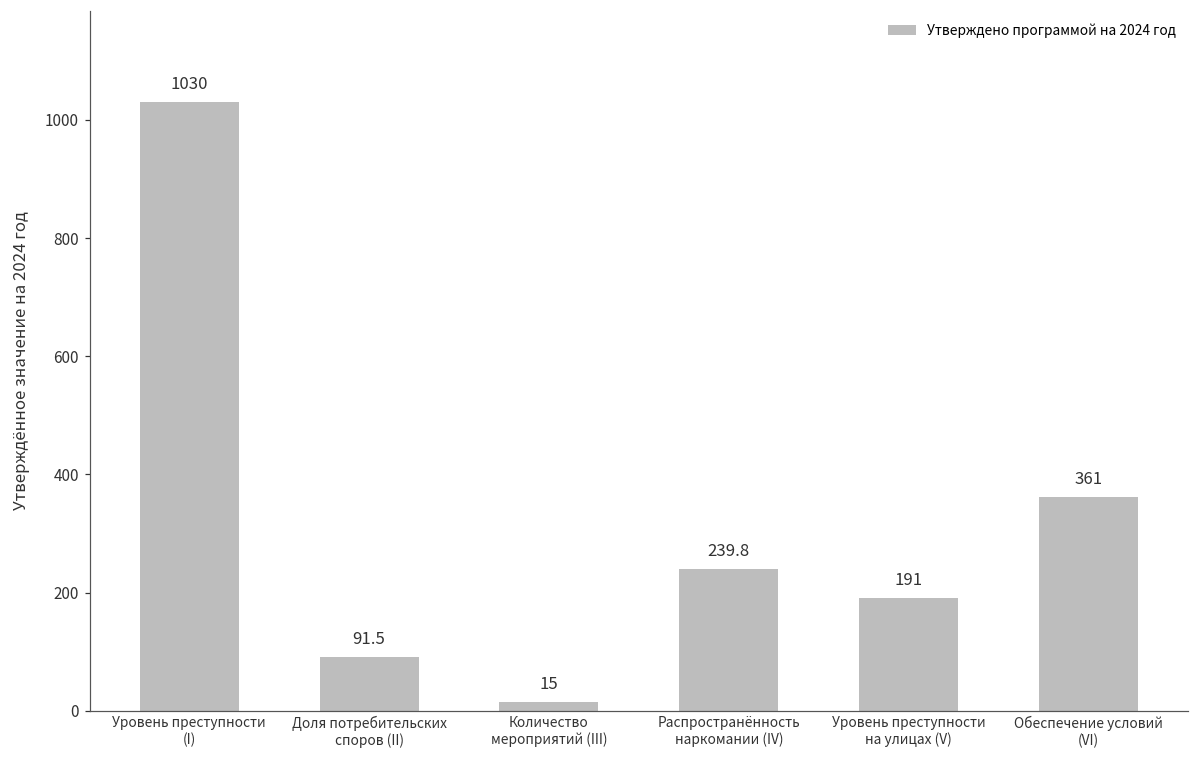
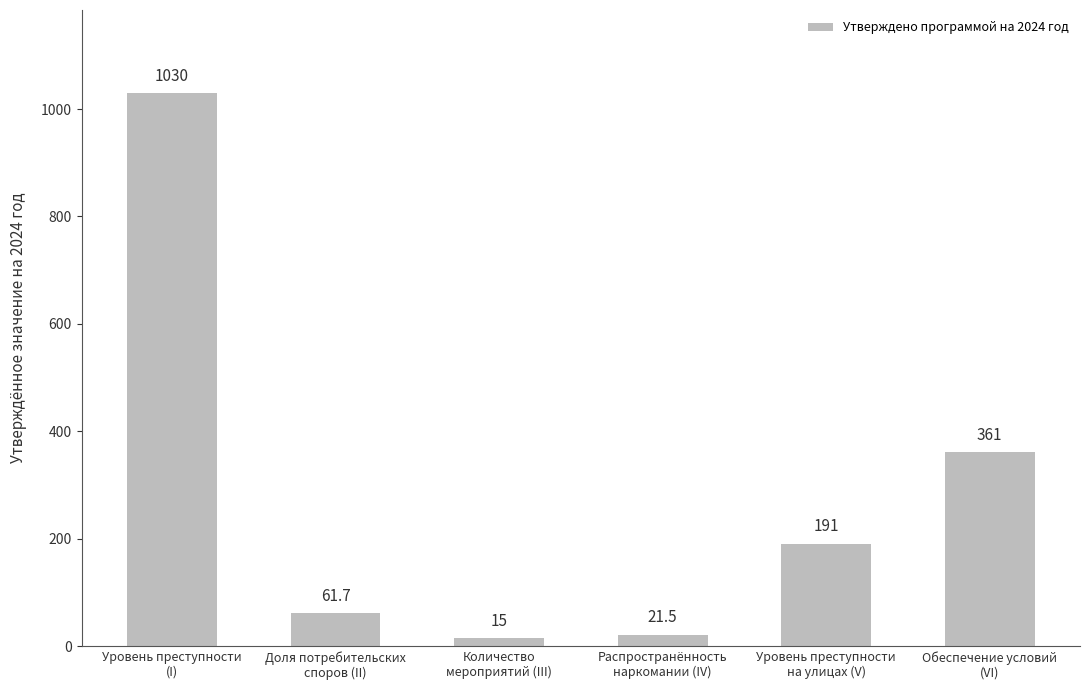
Доля потребительских споров (II): 91.5 -> 61.7
Распространённость наркомании (IV): 239.8 -> 21.5
